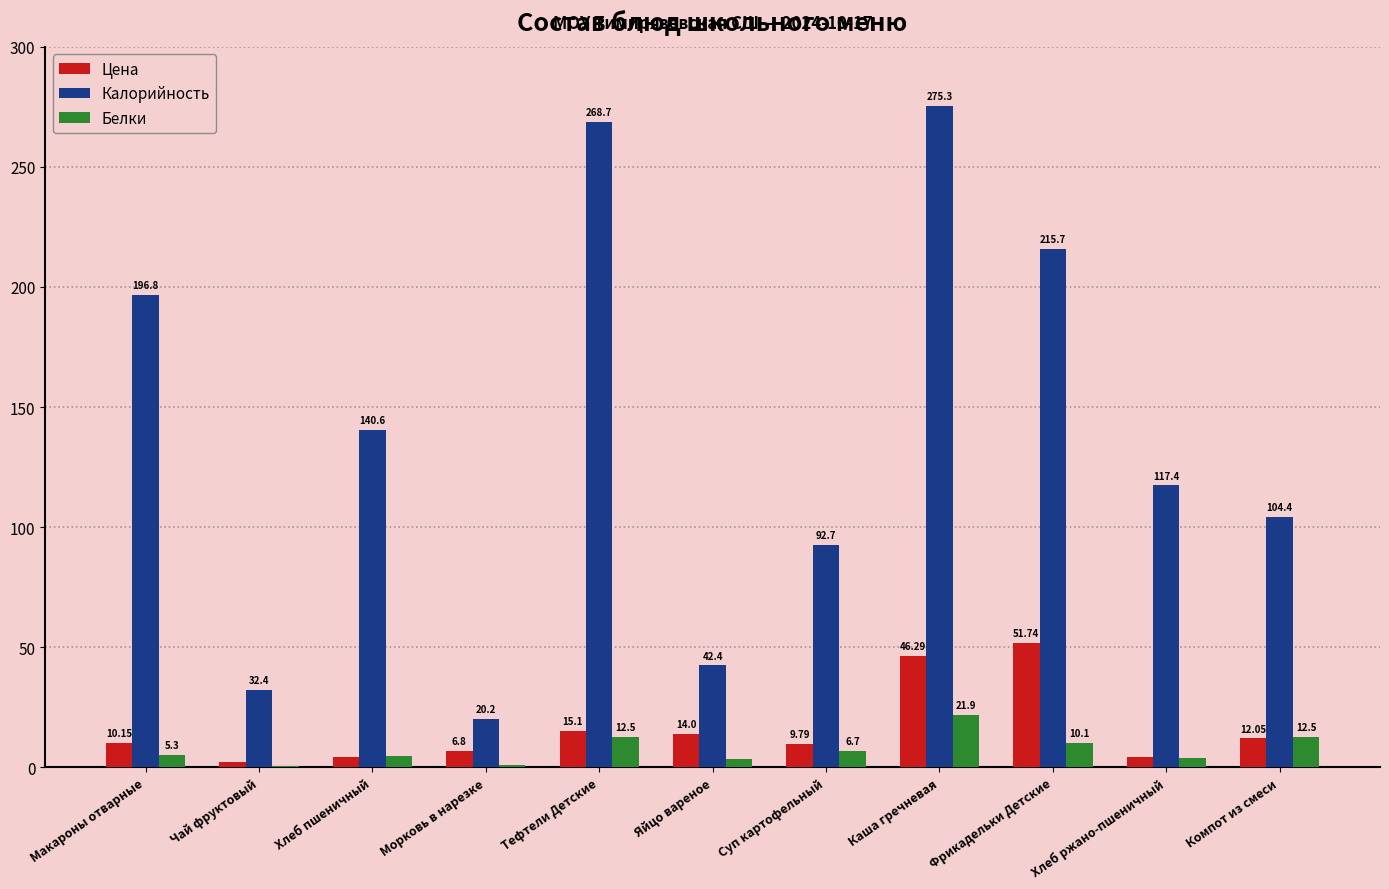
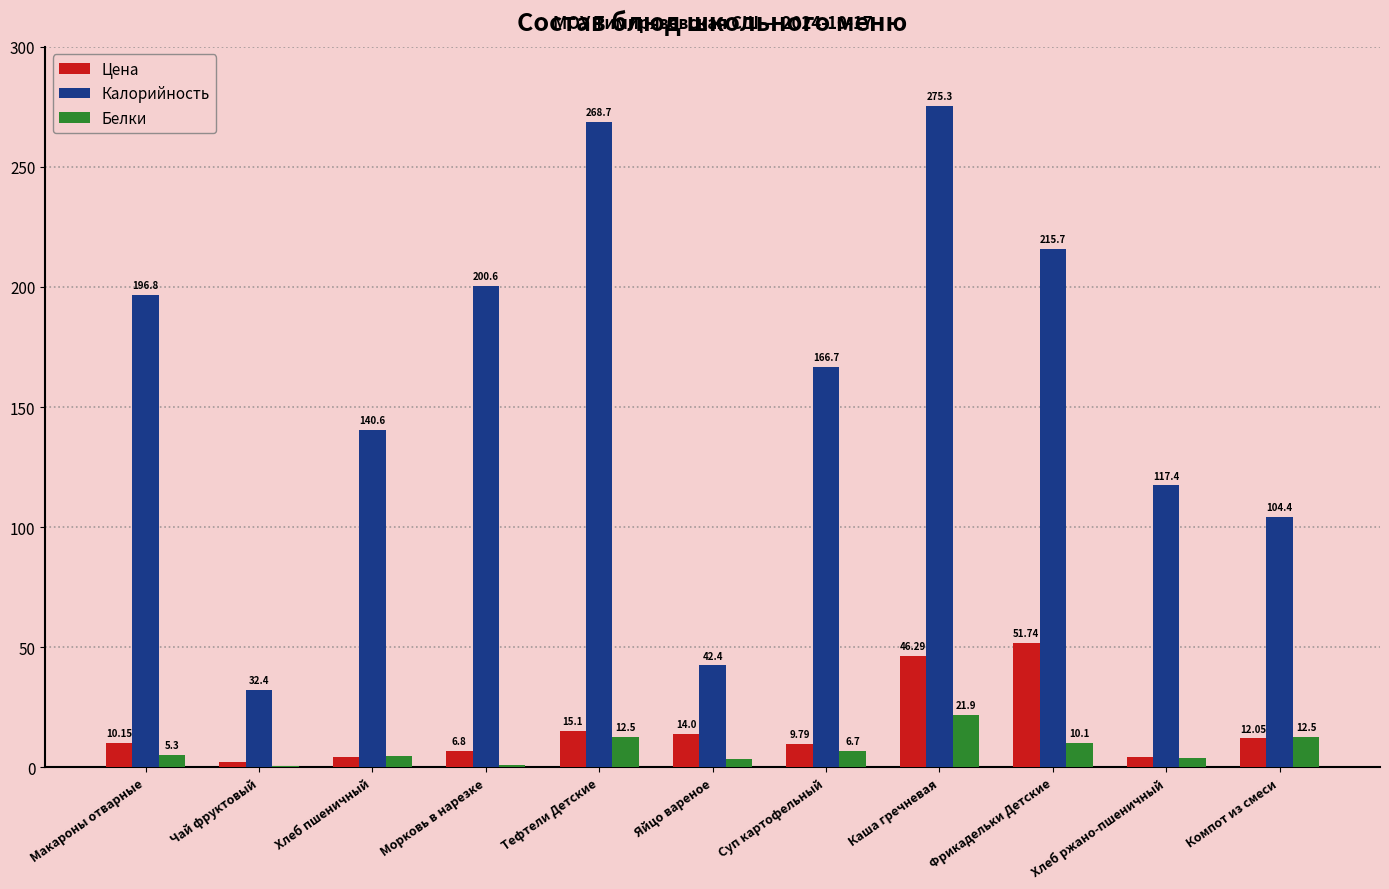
Калорийность, Морковь в нарезке: 20.2 -> 200.6
Калорийность, Суп картофельный: 92.7 -> 166.7
